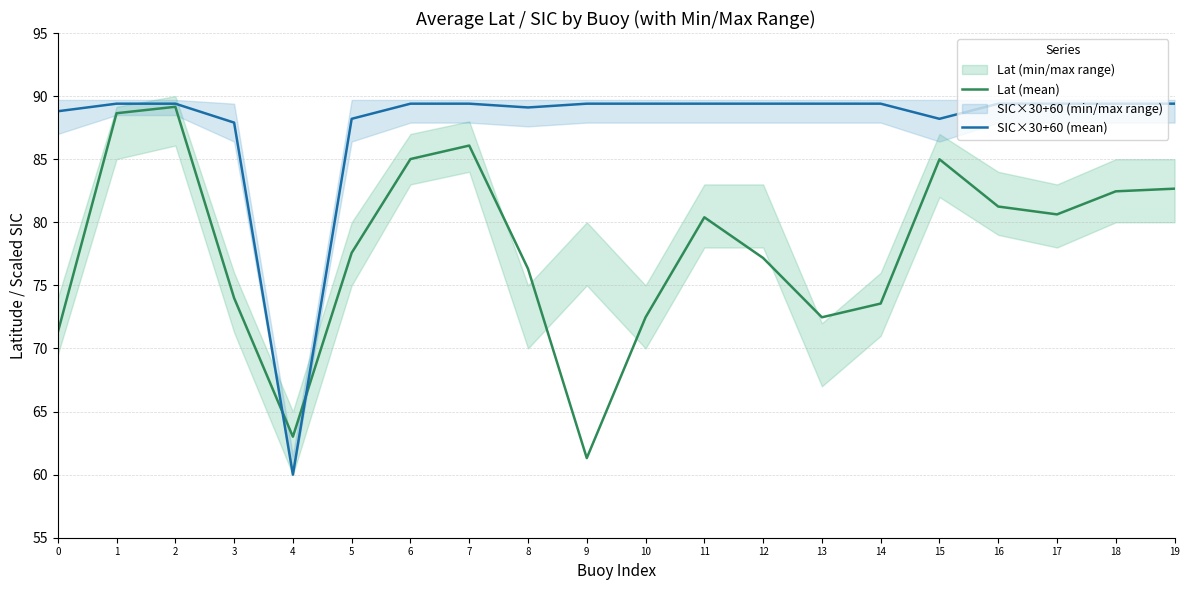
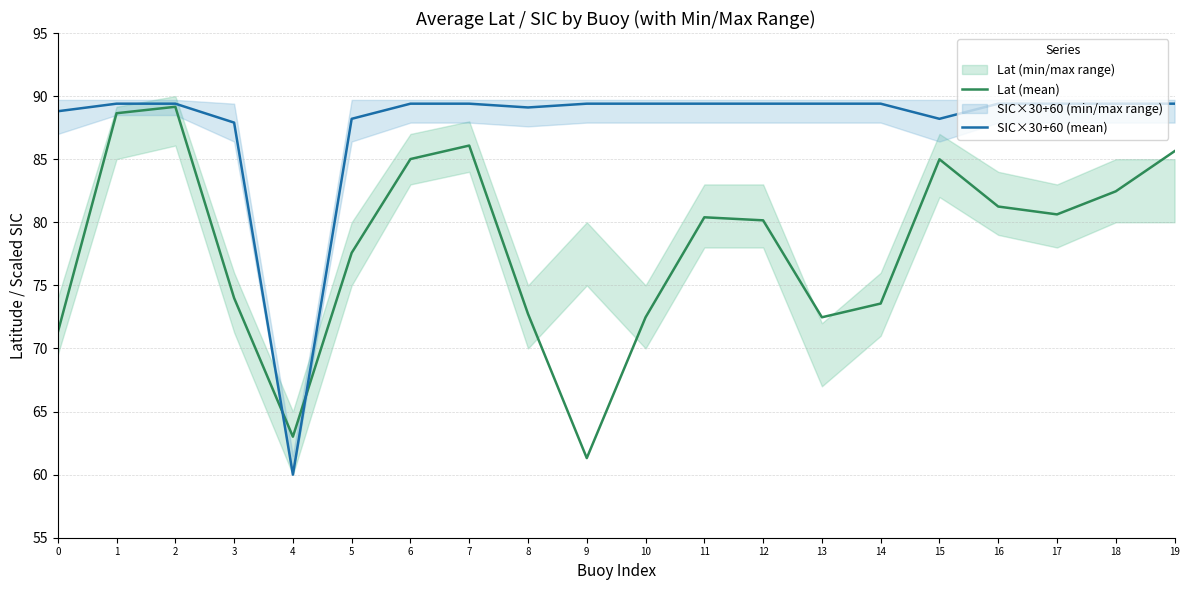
Lat (mean), 8: 76.3 -> 72.7
Lat (mean), 12: 77.2 -> 80.2
Lat (mean), 19: 82.7 -> 85.6
